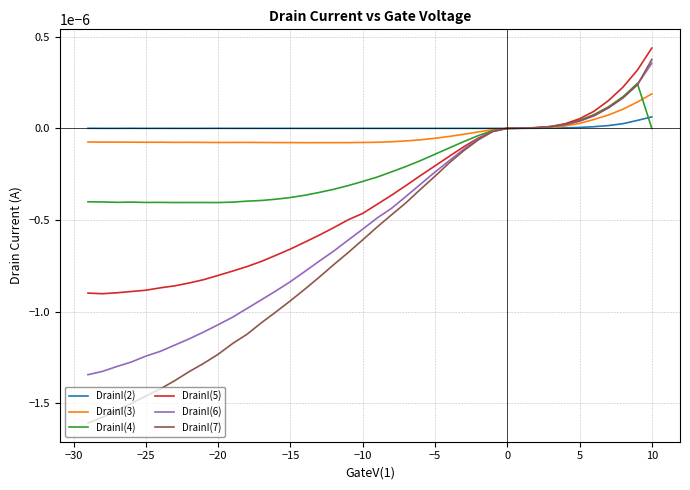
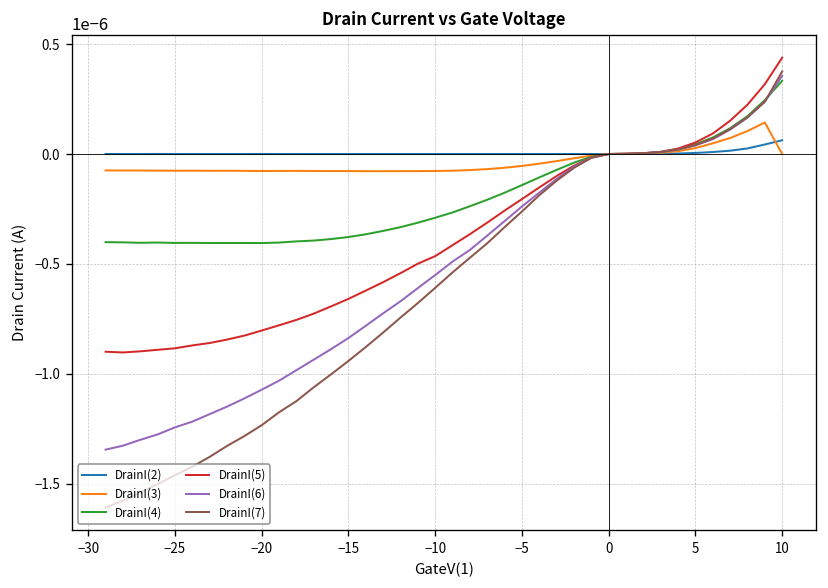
DrainI(3), 10: 0.0000002 -> 0.0000000
DrainI(4), 10: 0.0000000 -> 0.0000003
